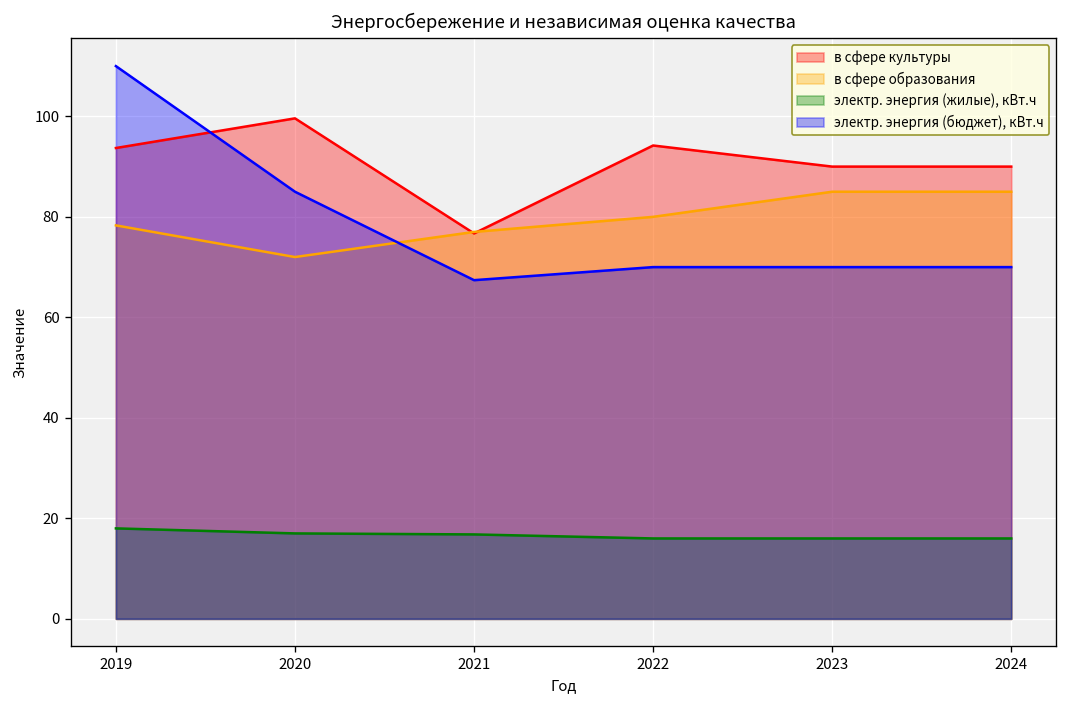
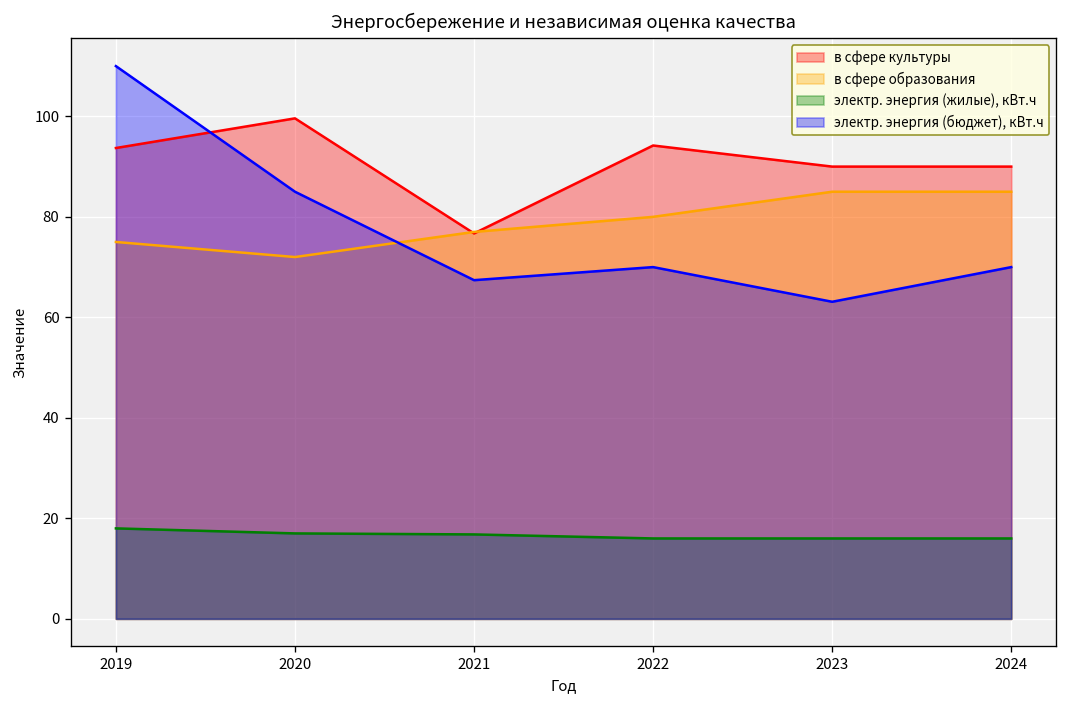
в сфере образования, 2019: 78 -> 75
электр. энергия (бюджет), кВт.ч, 2023: 70 -> 63
